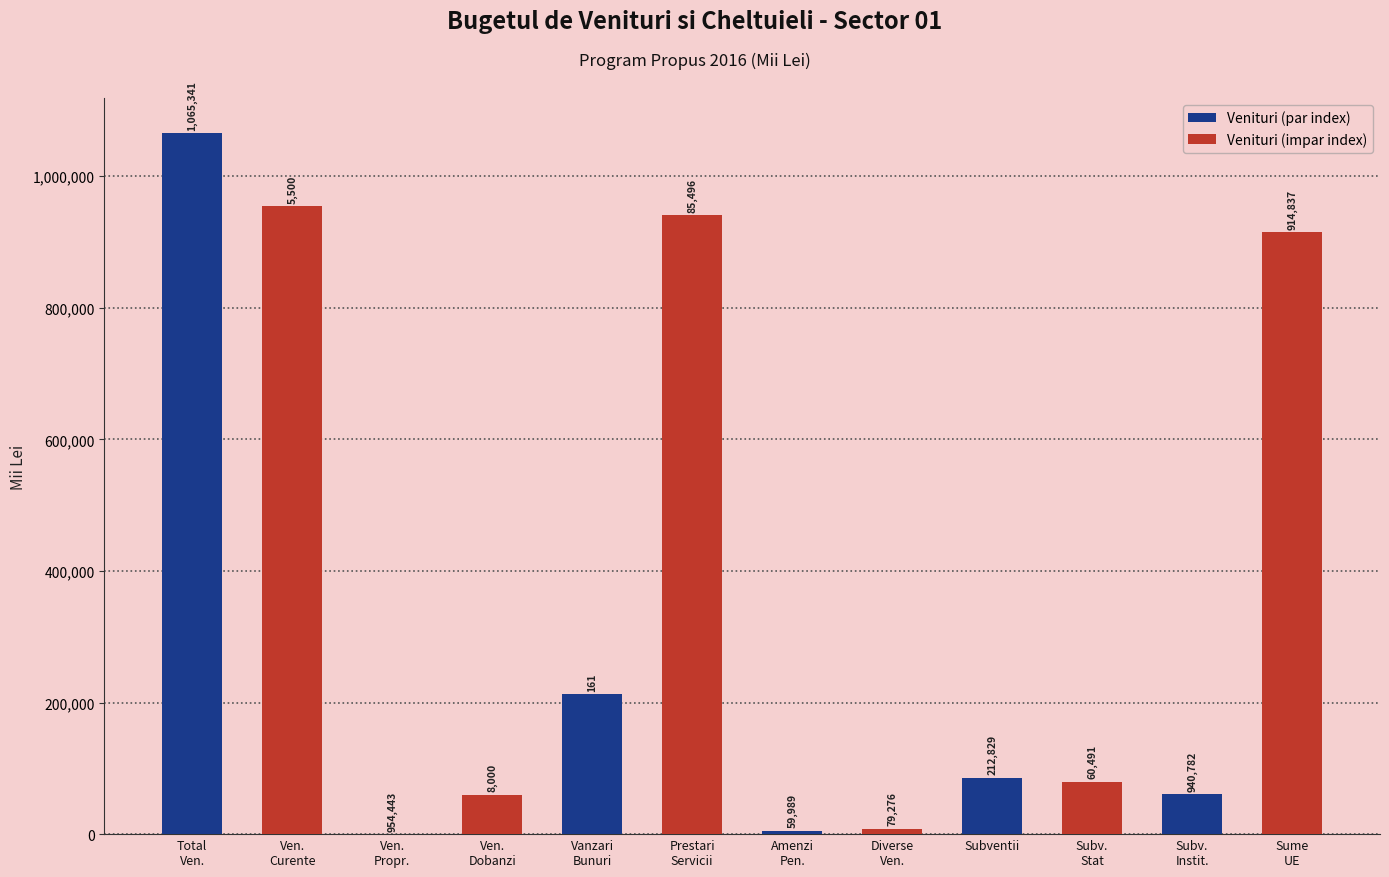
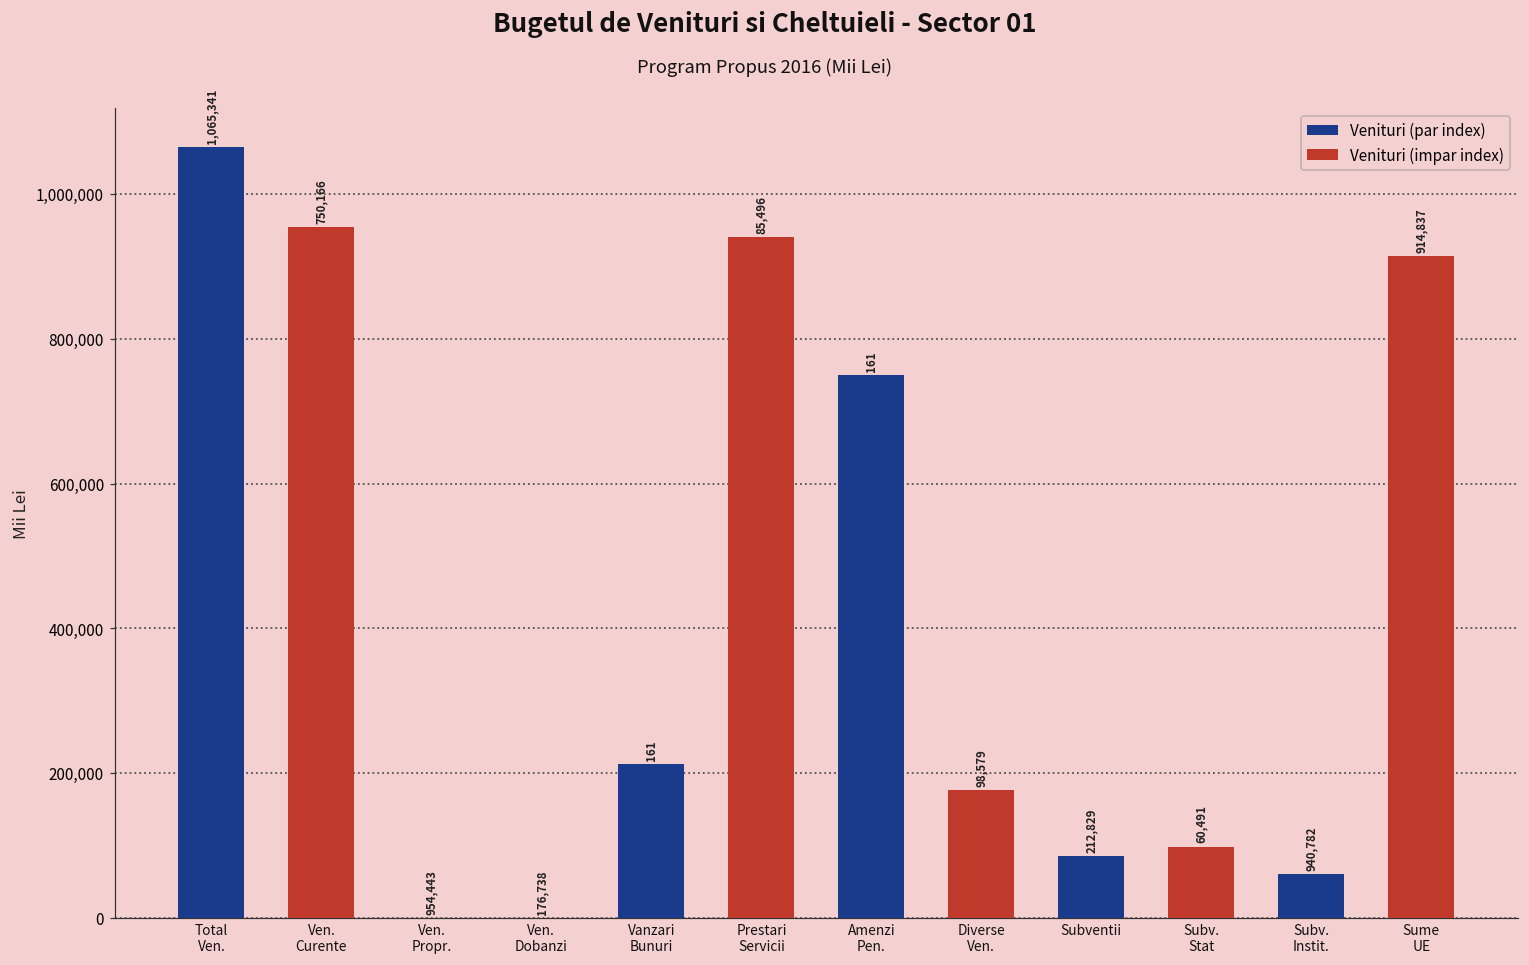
Venituri (impar index), Ven. Dobanzi: 59,989 -> 161
Venituri (par index), Amenzi Pen.: 5,500 -> 750,166
Venituri (impar index), Diverse Ven.: 8,000 -> 176,738
Venituri (impar index), Subv. Stat: 79,276 -> 98,579
